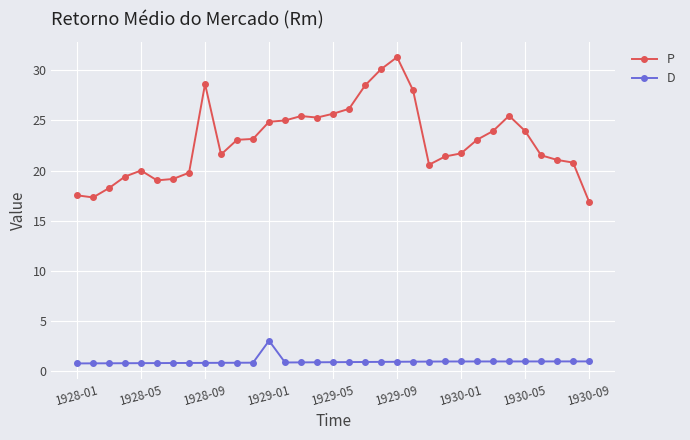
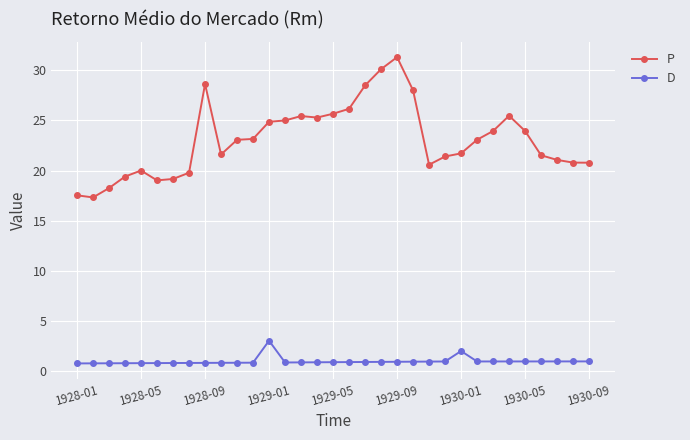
D, 1930-01: 1.0 -> 2.0
P, 1930-09: 16.9 -> 20.8
